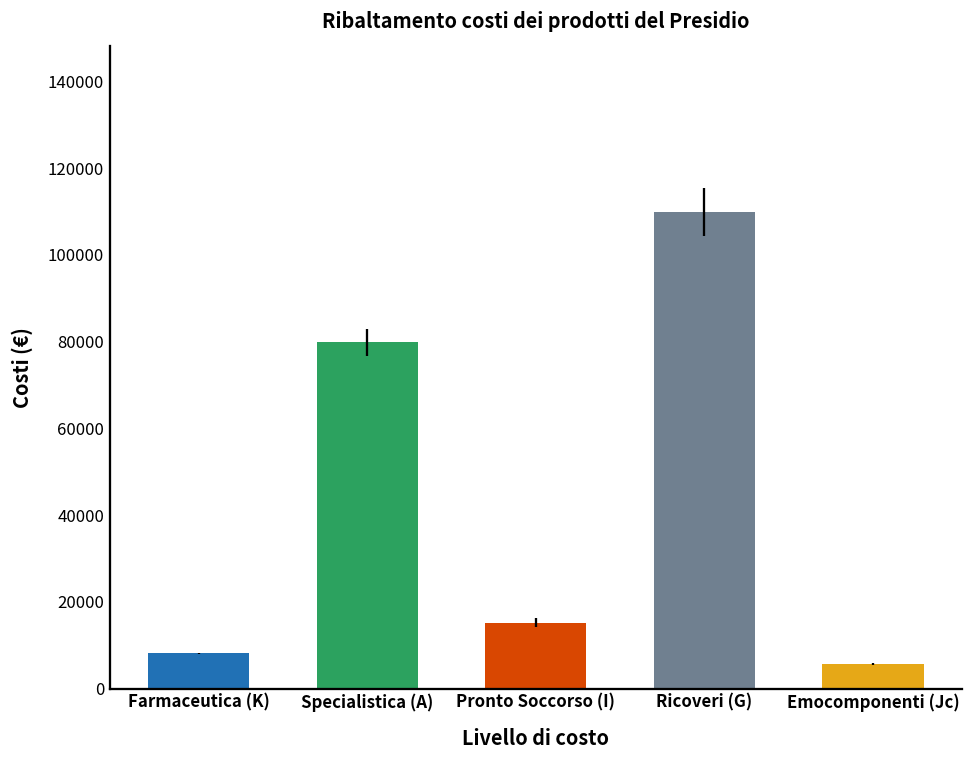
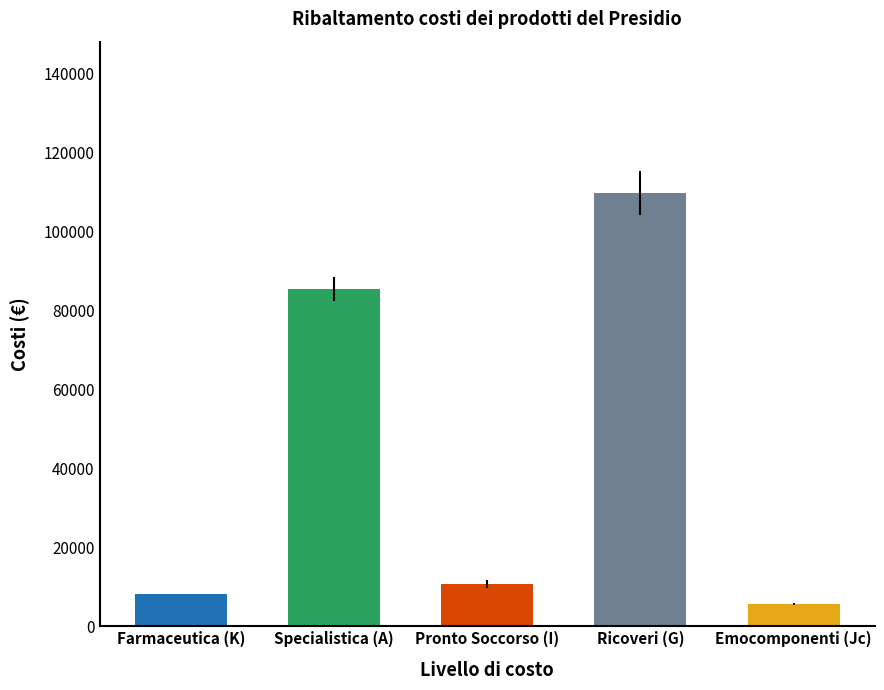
Specialistica (A): 80000 -> 85000
Pronto Soccorso (I): 15000 -> 11000
